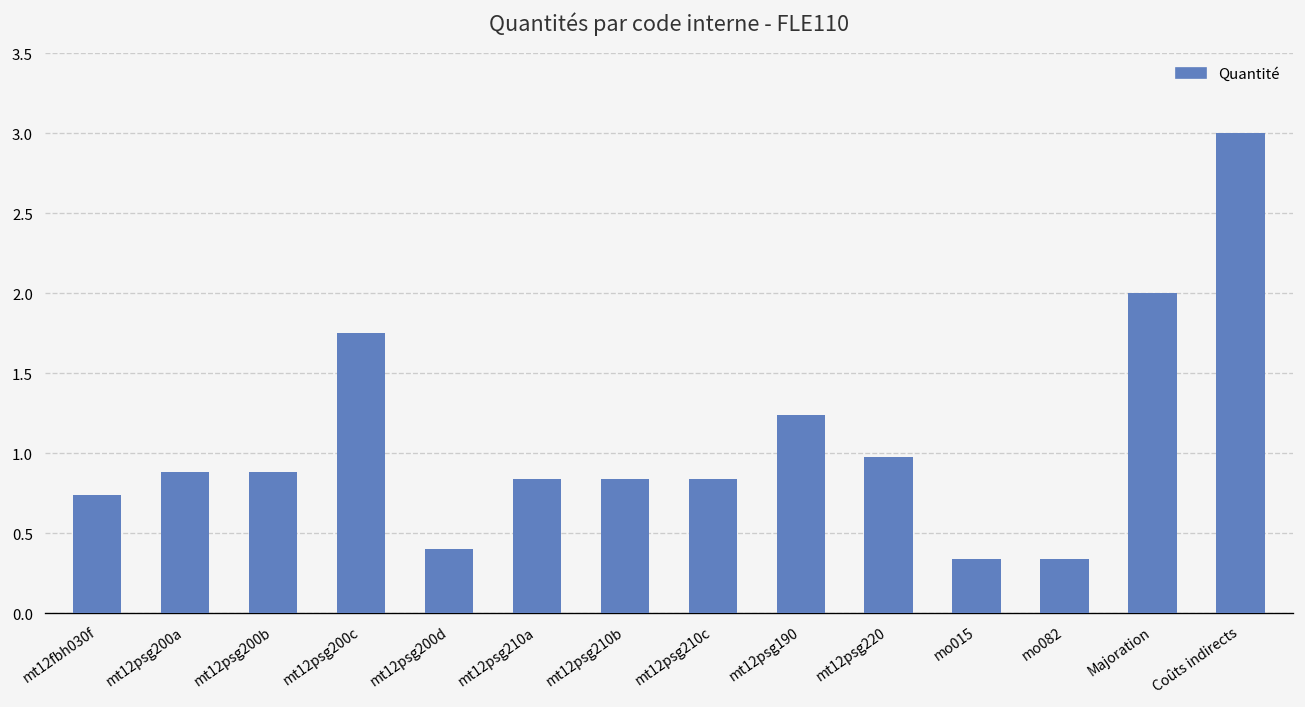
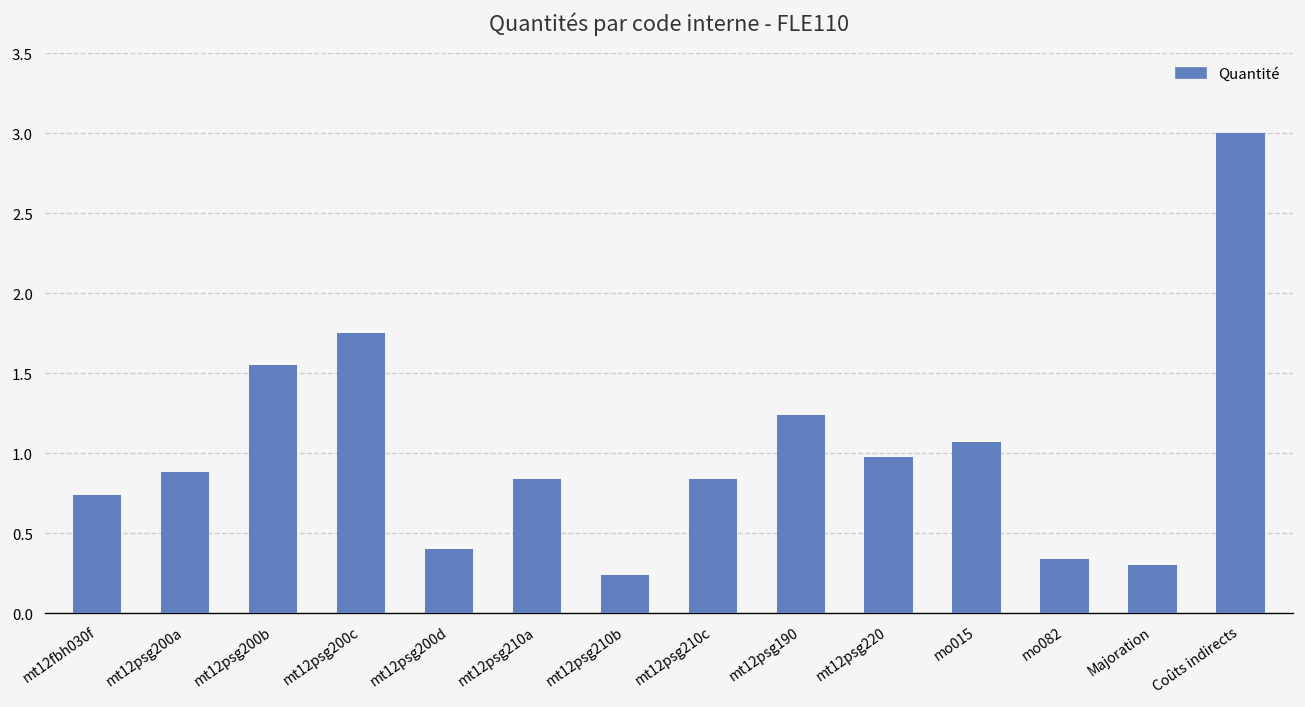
mt12psg200b: 0.88 -> 1.55
mt12psg210b: 0.84 -> 0.24
mo015: 0.34 -> 1.07
Majoration: 2.0 -> 0.3
